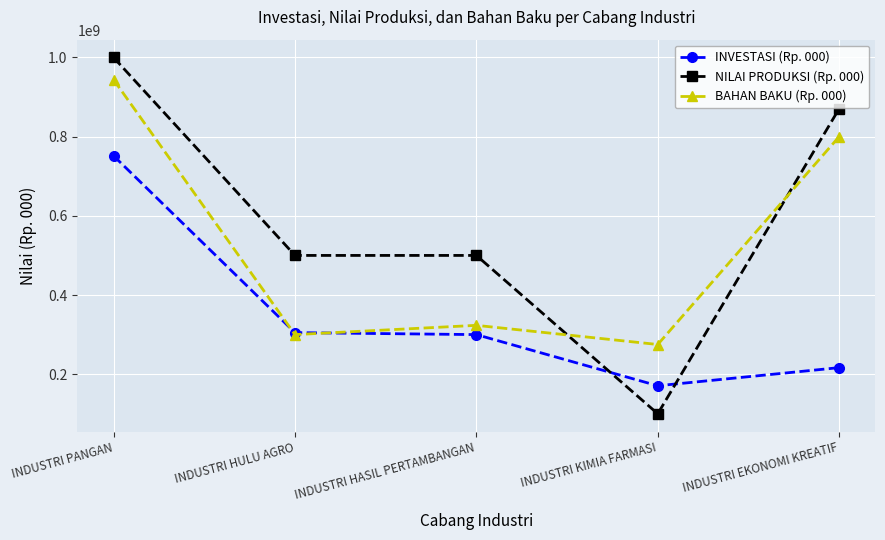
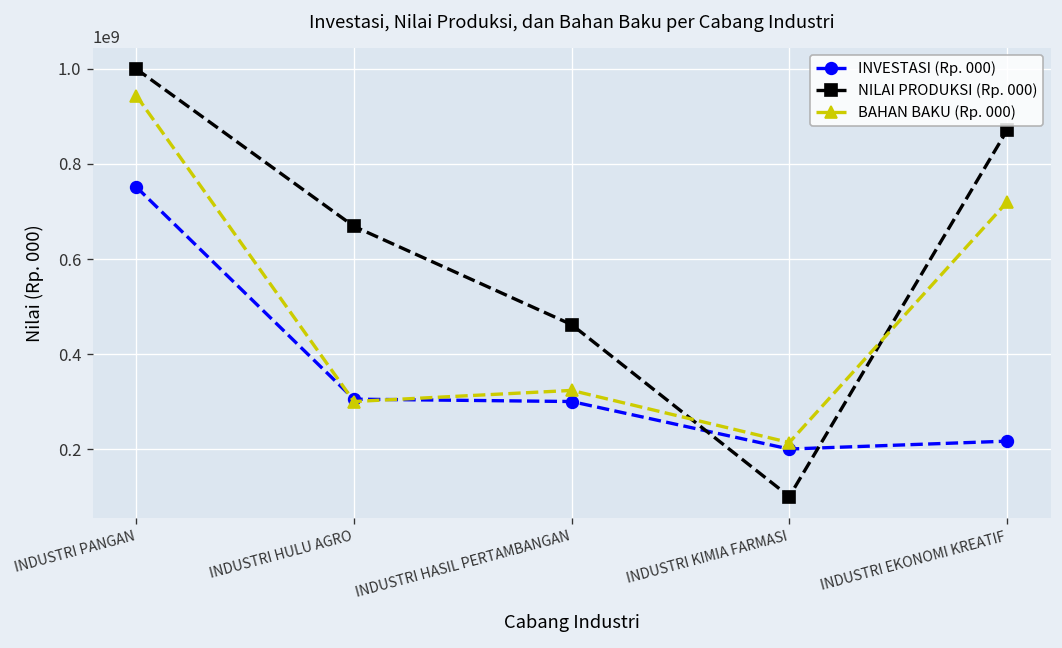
NILAI PRODUKSI (Rp. 000), INDUSTRI HULU AGRO: 500000000 -> 670000000
NILAI PRODUKSI (Rp. 000), INDUSTRI HASIL PERTAMBANGAN: 500000000 -> 460000000
INVESTASI (Rp. 000), INDUSTRI KIMIA FARMASI: 170000000 -> 200000000
BAHAN BAKU (Rp. 000), INDUSTRI KIMIA FARMASI: 280000000 -> 210000000
BAHAN BAKU (Rp. 000), INDUSTRI EKONOMI KREATIF: 800000000 -> 720000000
